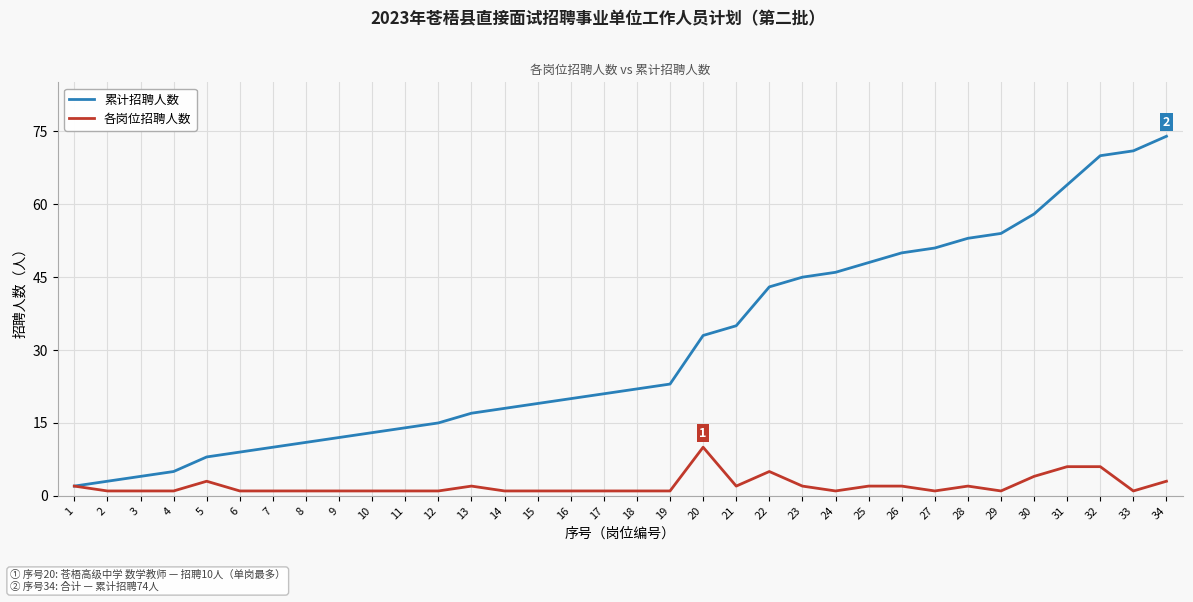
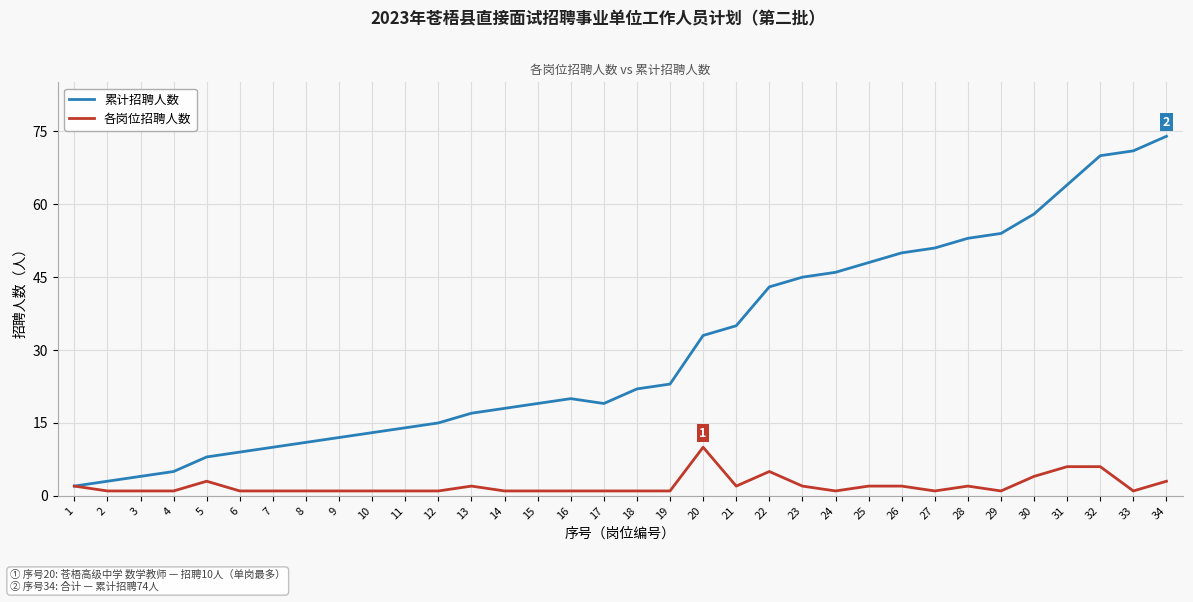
累计招聘人数, 17: 21 -> 19
